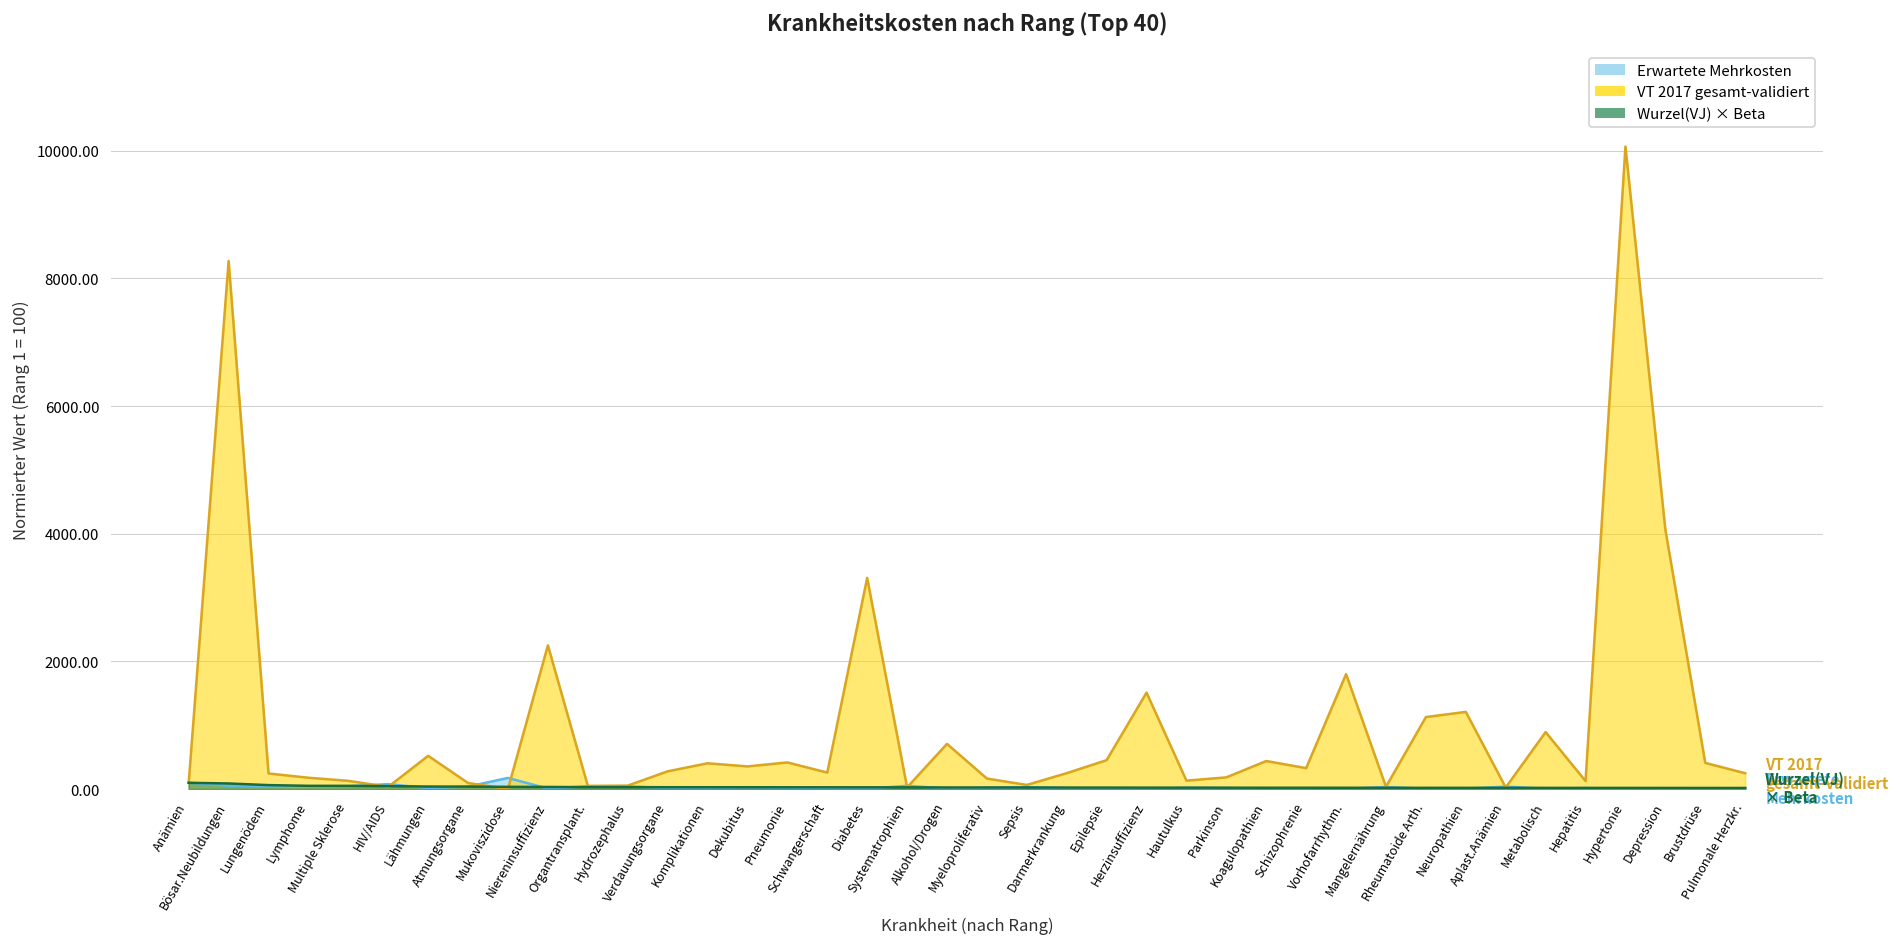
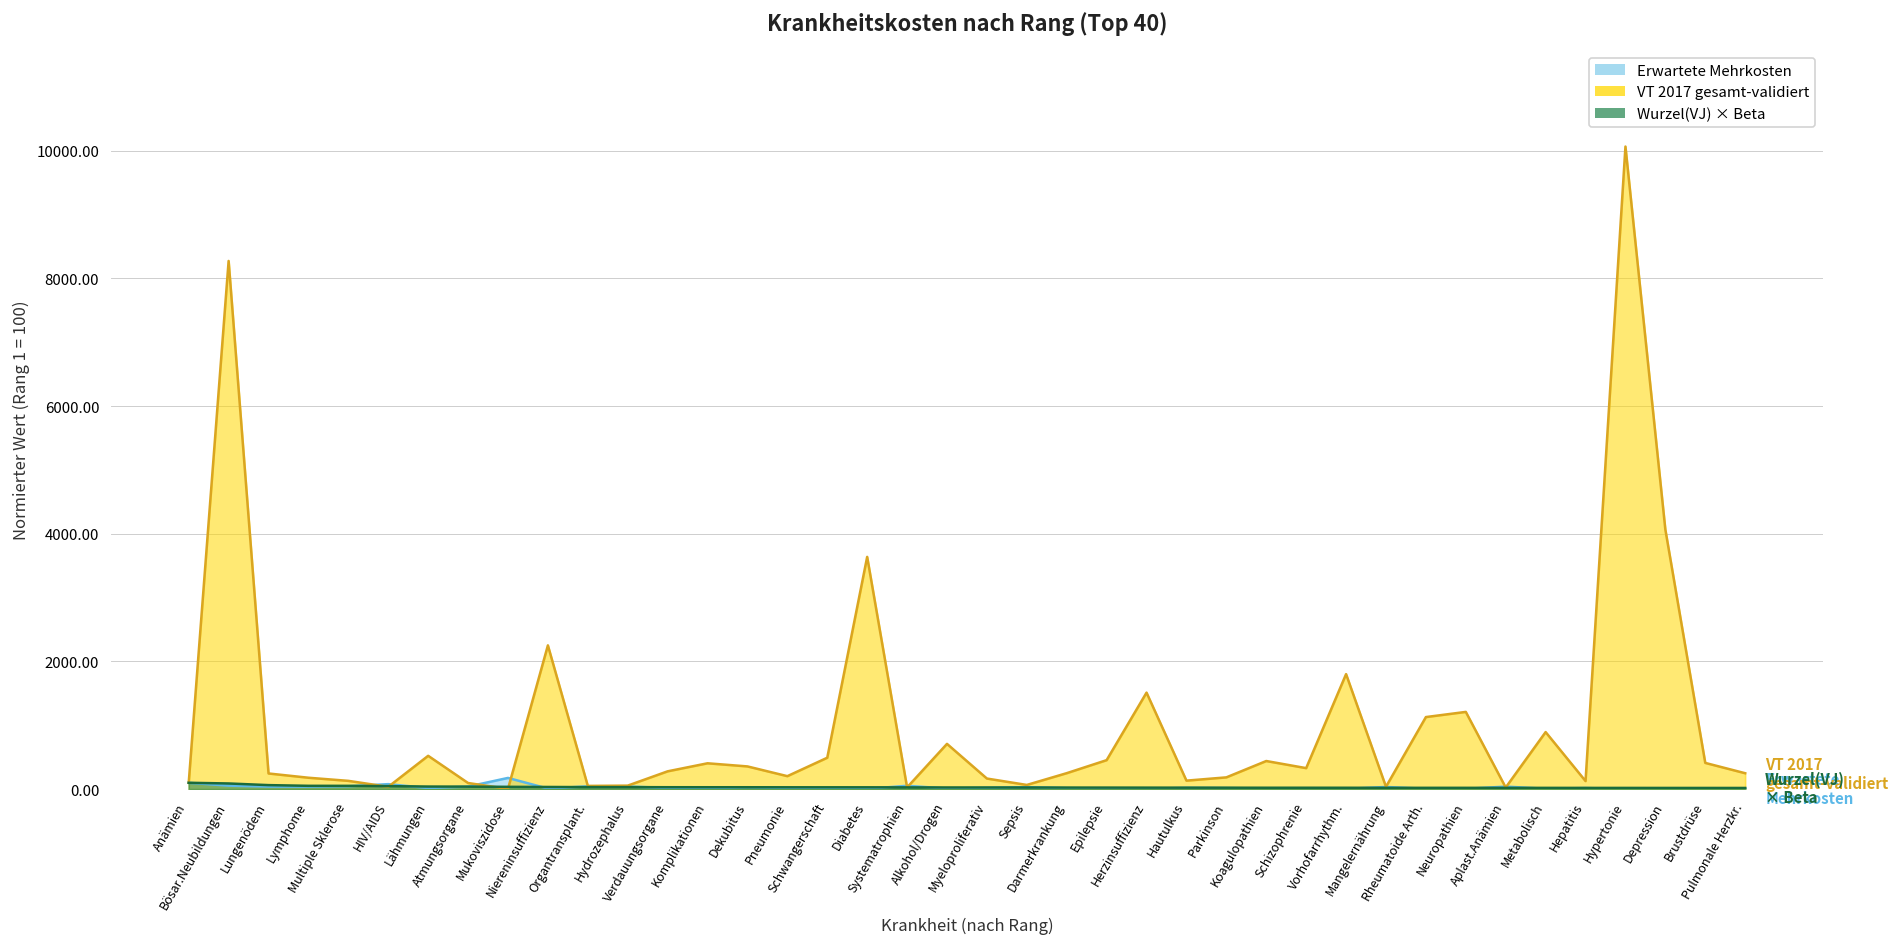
VT 2017 gesamt-validiert, Pneumonie: 400 -> 200
VT 2017 gesamt-validiert, Schwangerschaft: 300 -> 500
VT 2017 gesamt-validiert, Diabetes: 3300 -> 3600
